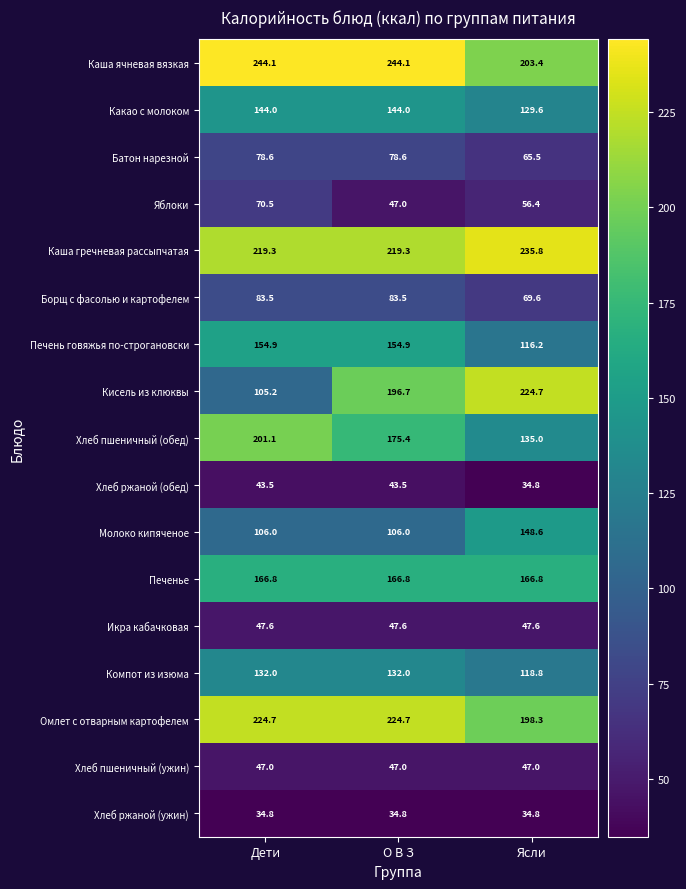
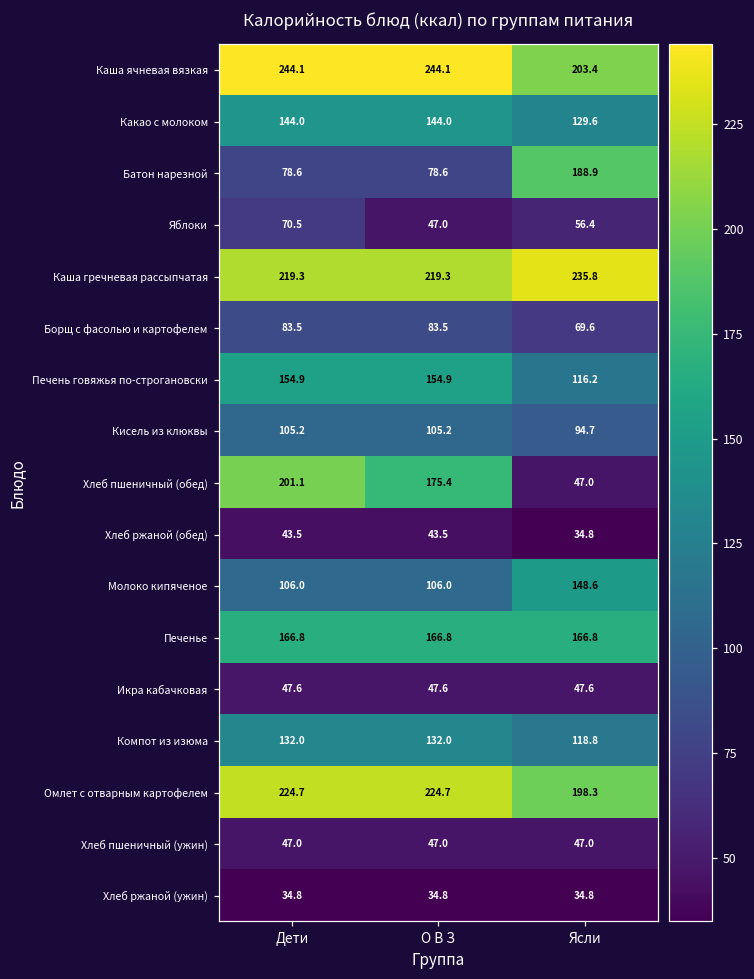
Батон нарезной, Ясли: 65.5 -> 188.9
Кисель из клюквы, О В З: 196.7 -> 105.2
Кисель из клюквы, Ясли: 224.7 -> 94.7
Хлеб пшеничный (обед), Ясли: 135.0 -> 47.0
